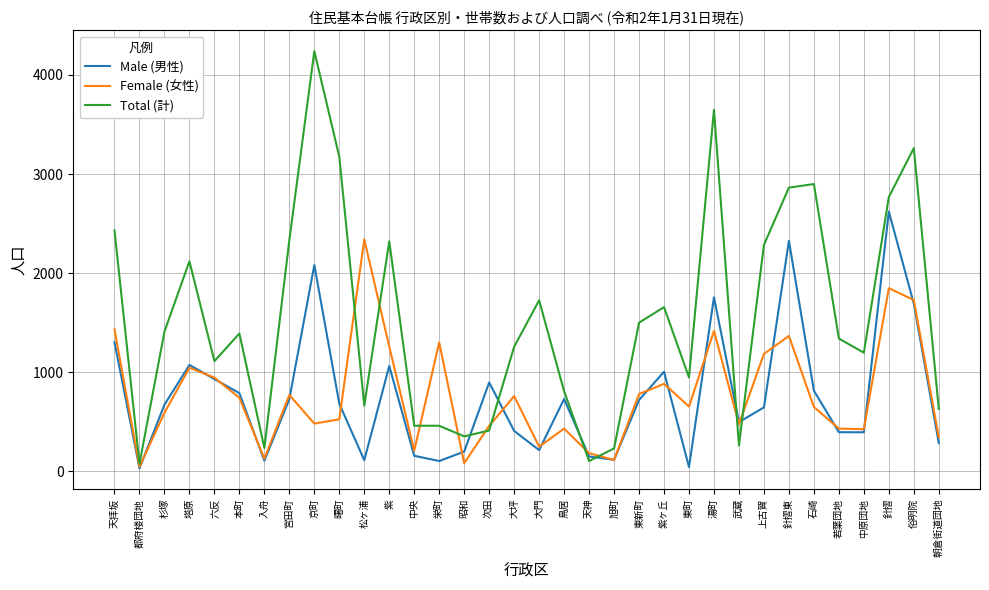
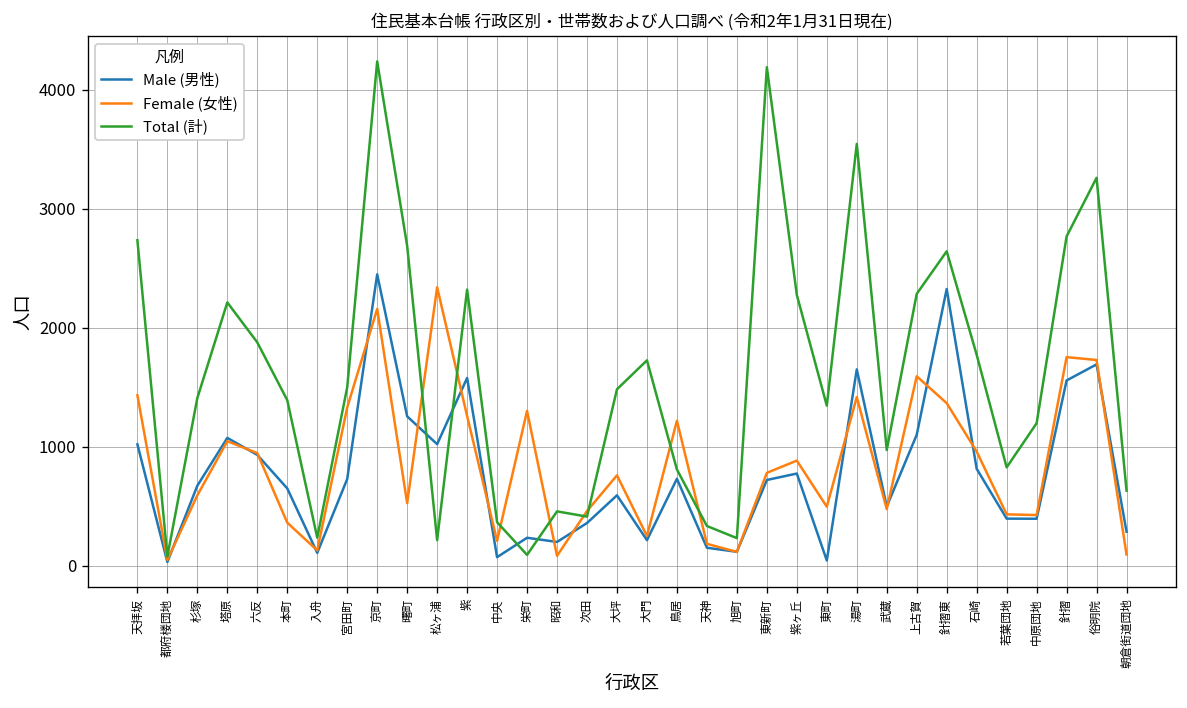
Male (男性), 天拝坂: 1300 -> 1000
Total (計), 天拝坂: 2400 -> 2700
Total (計), 塔原: 2100 -> 2200
Total (計), 六反: 1100 -> 1900
Male (男性), 本町: 800 -> 600
Female (女性), 本町: 700 -> 400
Female (女性), 宮田町: 800 -> 1300
Total (計), 宮田町: 2300 -> 1500
Male (男性), 京町: 2100 -> 2400
Female (女性), 京町: 500 -> 2200
Male (男性), 曙町: 700 -> 1300
Total (計), 曙町: 3200 -> 2700
Male (男性), 松ヶ浦: 100 -> 1000
Total (計), 松ヶ浦: 700 -> 200
Male (男性), 紫: 1100 -> 1600
Male (男性), 中央: 200 -> 100
Total (計), 中央: 500 -> 400
Male (男性), 栄町: 100 -> 200
Total (計), 栄町: 500 -> 100
Total (計), 昭和: 400 -> 500
Male (男性), 次田: 900 -> 400
Male (男性), 大坪: 400 -> 600
Total (計), 大坪: 1300 -> 1500
Female (女性), 鳥居: 400 -> 1200
Total (計), 天神: 100 -> 300
Total (計), 東新町: 1500 -> 4200
Male (男性), 紫ヶ丘: 1000 -> 800
Total (計), 紫ヶ丘: 1700 -> 2300
Female (女性), 東町: 700 -> 500
Total (計), 東町: 900 -> 1300
Male (男性), 湯町: 1800 -> 1700
Total (計), 湯町: 3600 -> 3500
Total (計), 武蔵: 300 -> 1000
Male (男性), 上古賀: 600 -> 1100
Female (女性), 上古賀: 1200 -> 1600
Total (計), 針摺東: 2900 -> 2600
Female (女性), 石崎: 700 -> 1000
Total (計), 石崎: 2900 -> 1800
Total (計), 若葉団地: 1300 -> 800
Male (男性), 針摺: 2600 -> 1600
Female (女性), 針摺: 1850 -> 1750
Female (女性), 朝倉街道団地: 300 -> 100
